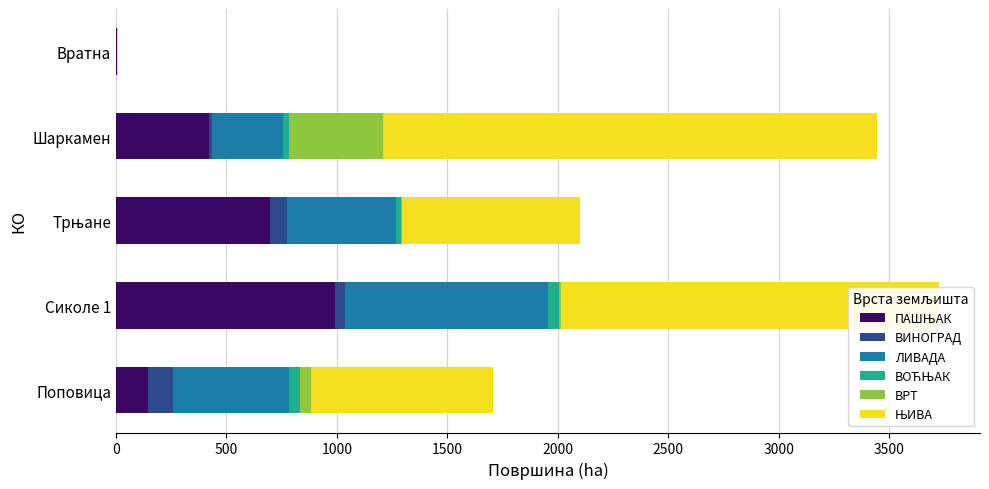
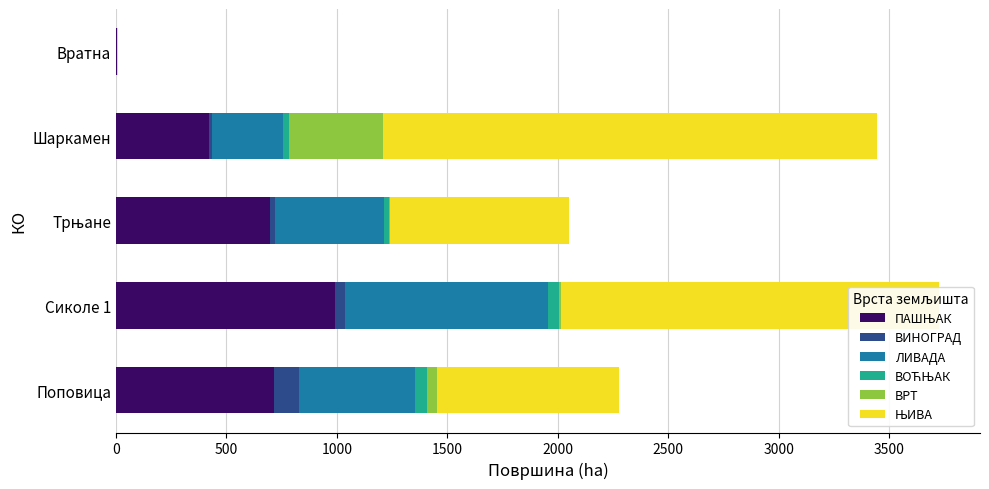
ВИНОГРАД, Трњане: 80 -> 20
ПАШЊАК, Поповица: 140 -> 720
